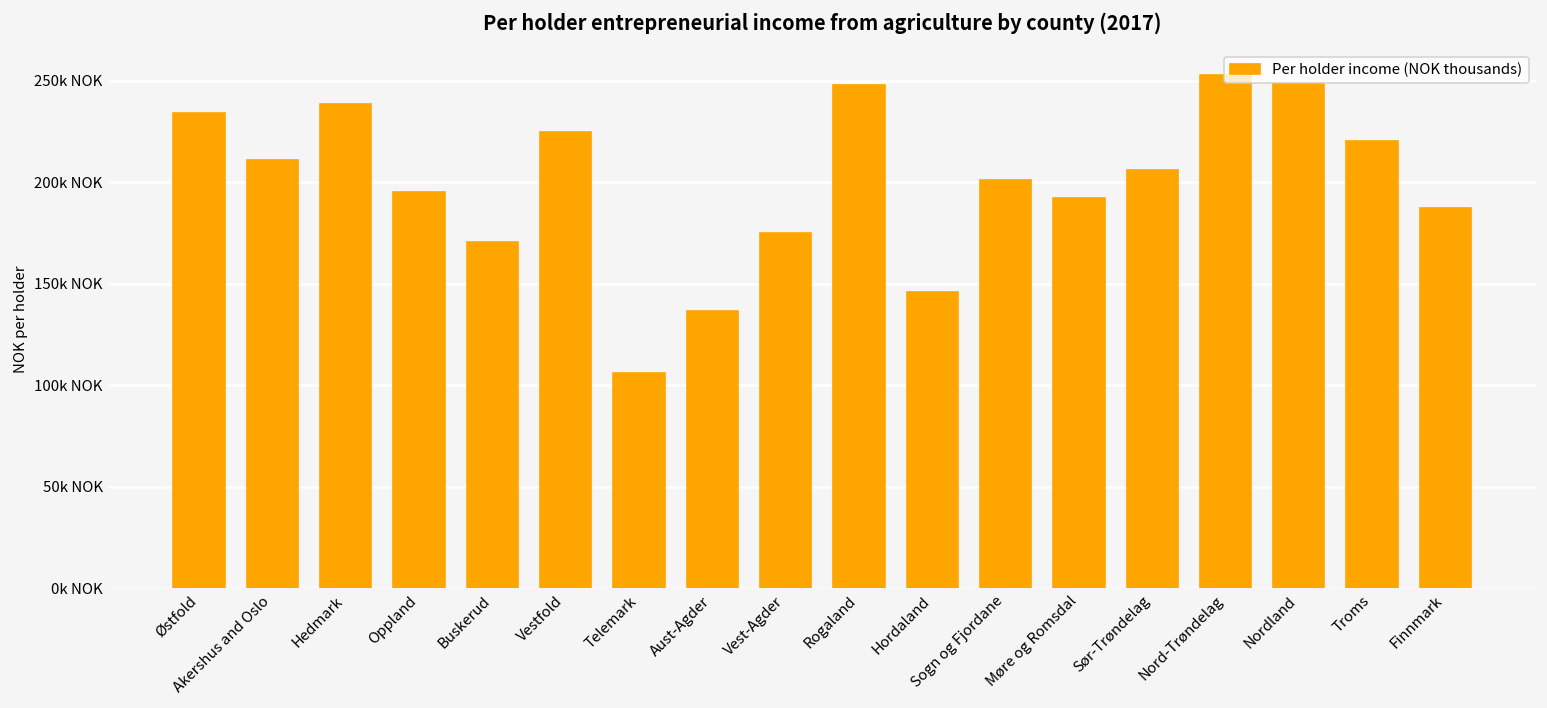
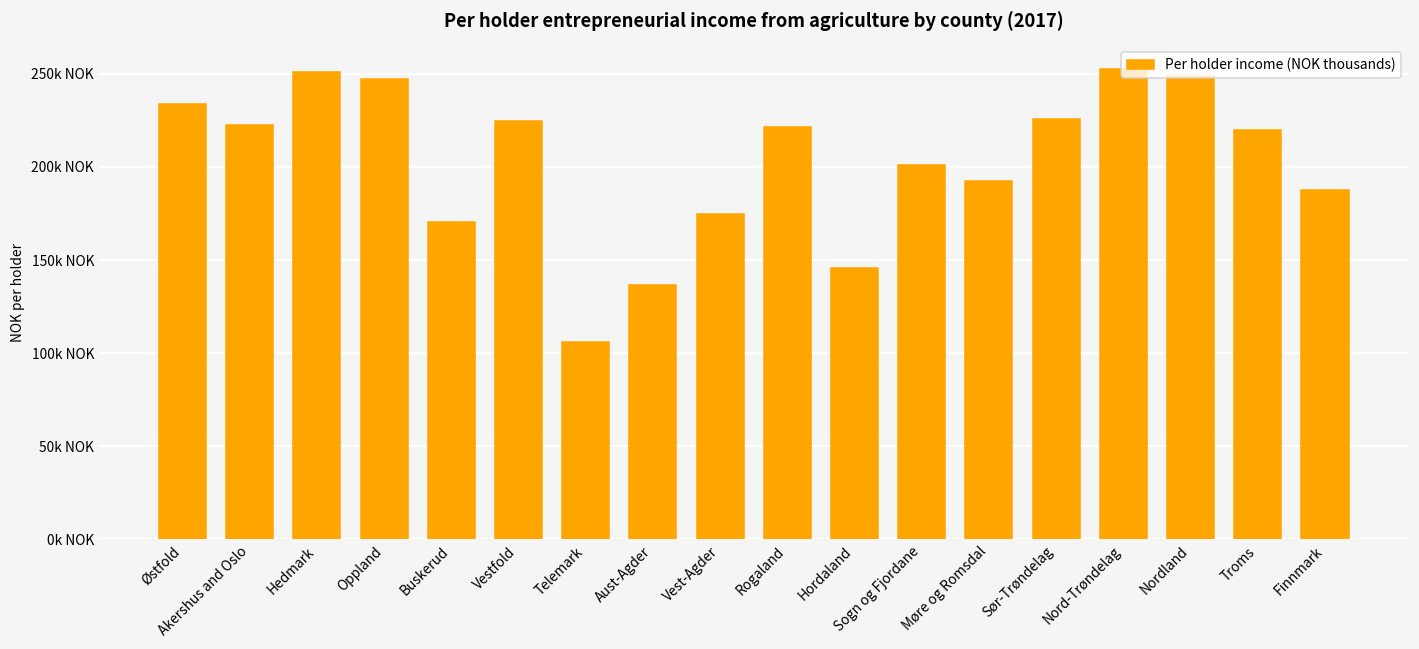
Akershus and Oslo: 211k NOK -> 223k NOK
Hedmark: 238k NOK -> 251k NOK
Oppland: 195k NOK -> 247k NOK
Rogaland: 248k NOK -> 221k NOK
Sør-Trøndelag: 206k NOK -> 226k NOK
